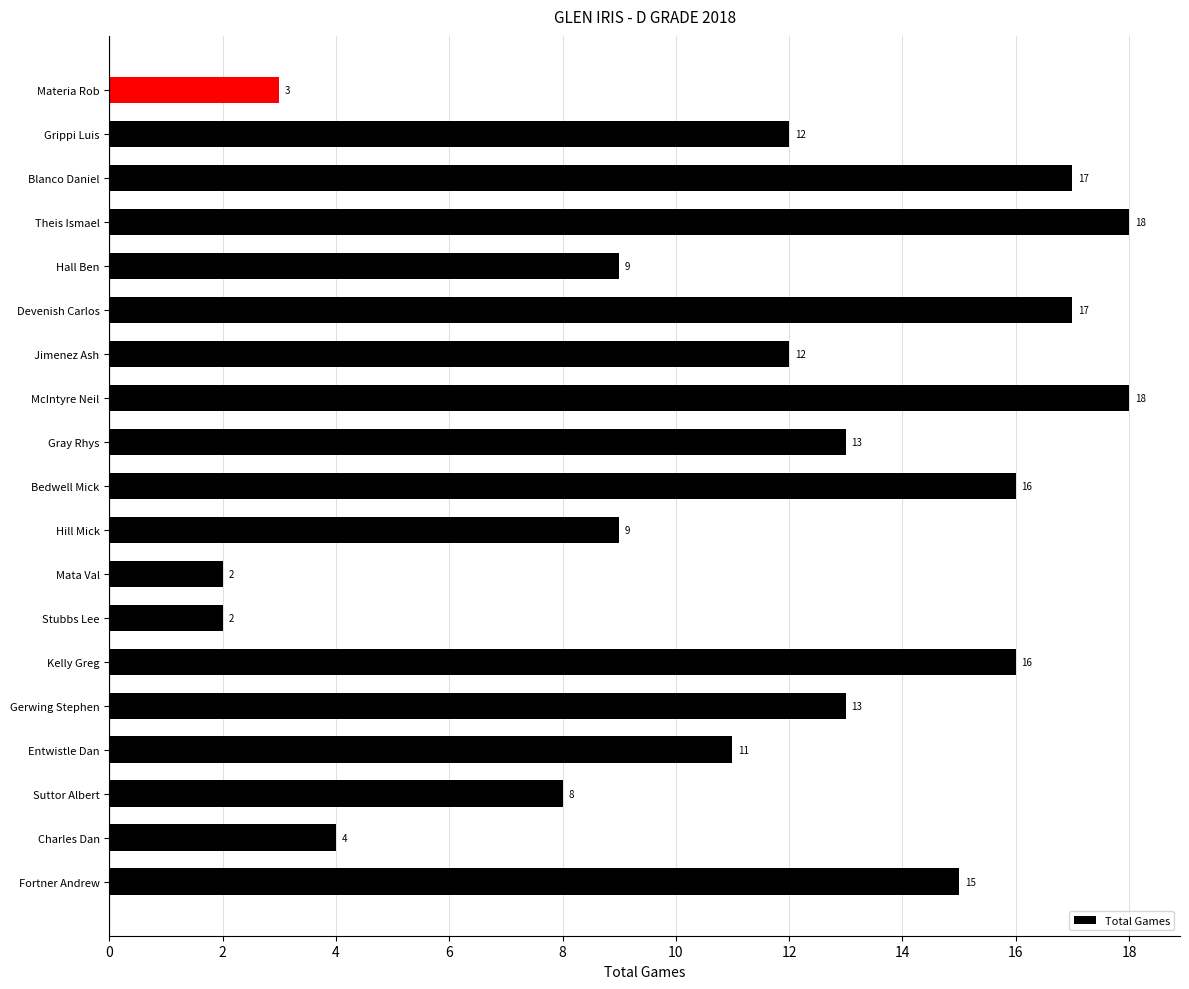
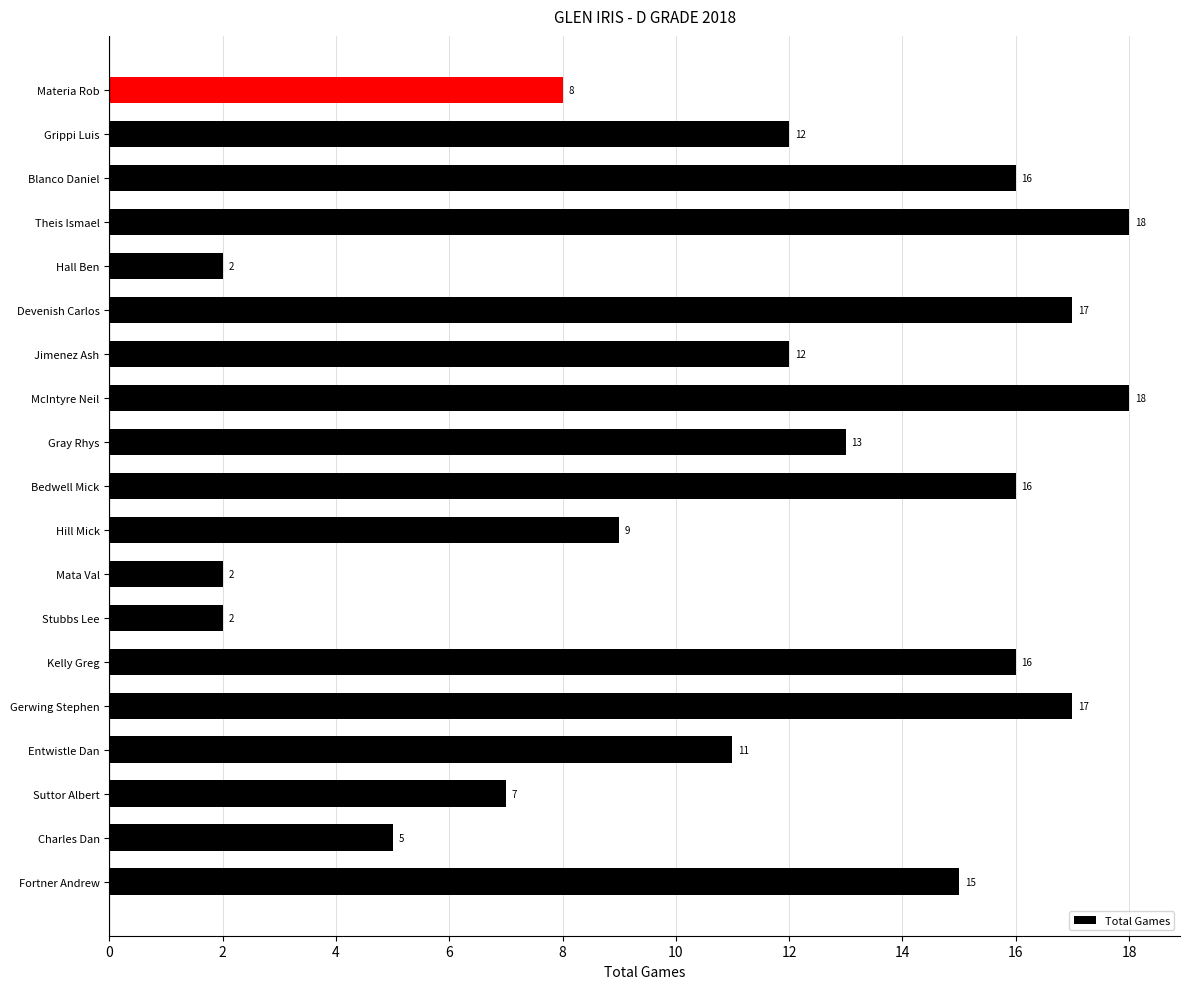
Materia Rob: 3 -> 8
Blanco Daniel: 17 -> 16
Hall Ben: 9 -> 2
Gerwing Stephen: 13 -> 17
Suttor Albert: 8 -> 7
Charles Dan: 4 -> 5
